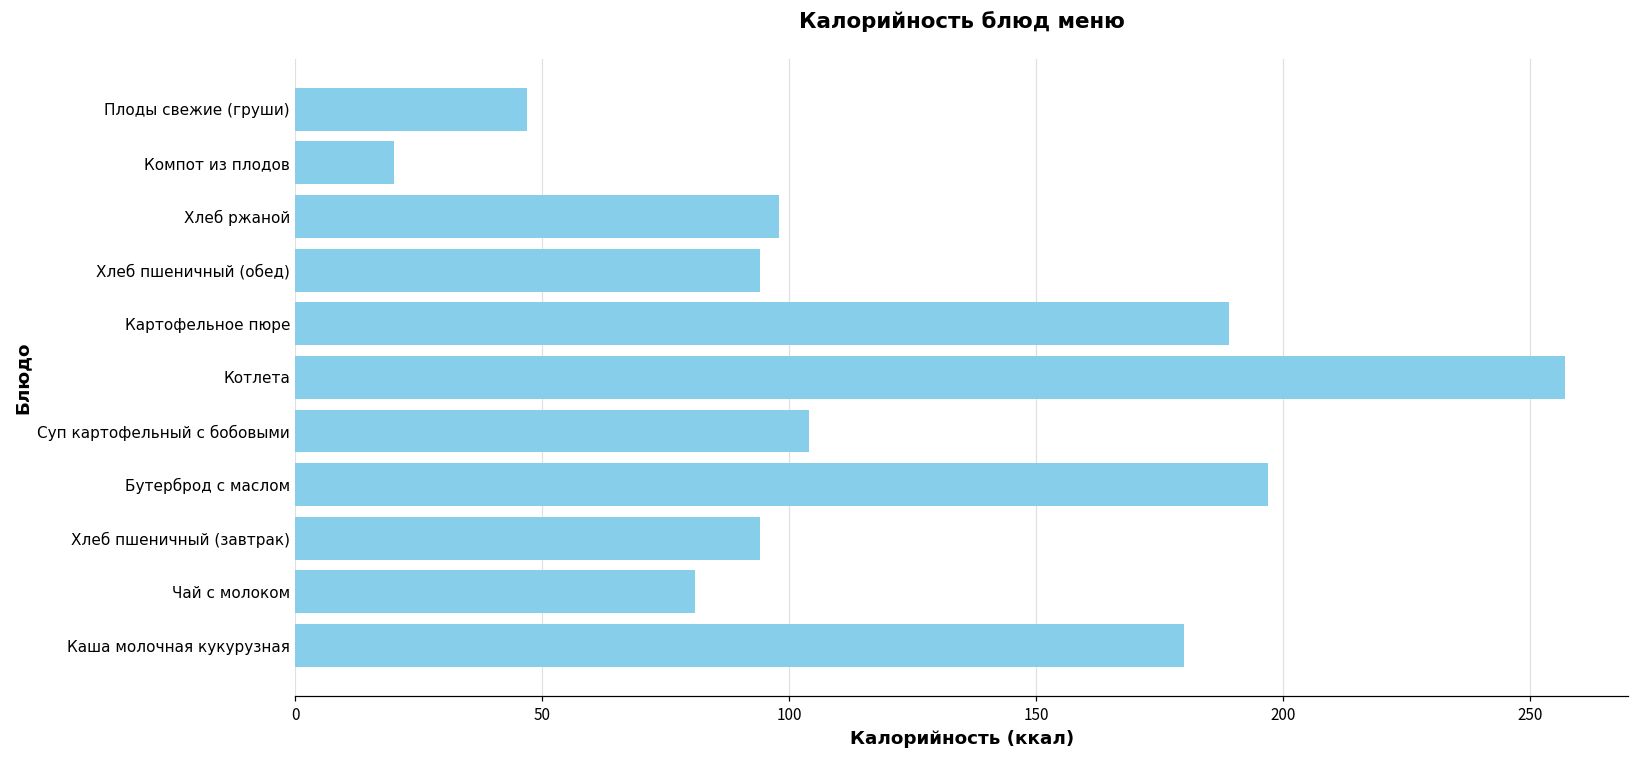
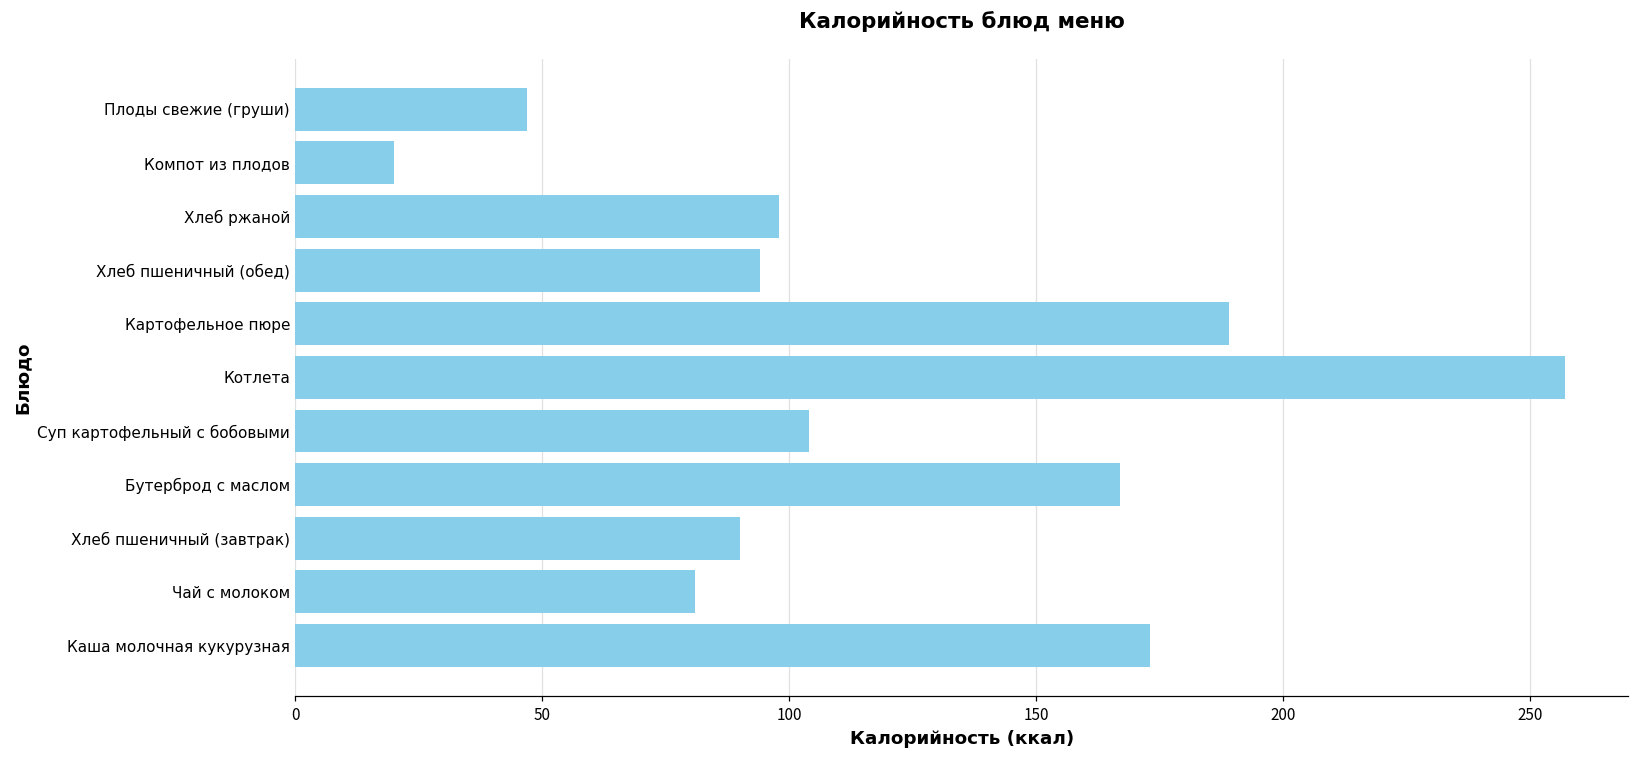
Бутерброд с маслом: 197 -> 167
Хлеб пшеничный (завтрак): 94 -> 90
Каша молочная кукурузная: 180 -> 173
